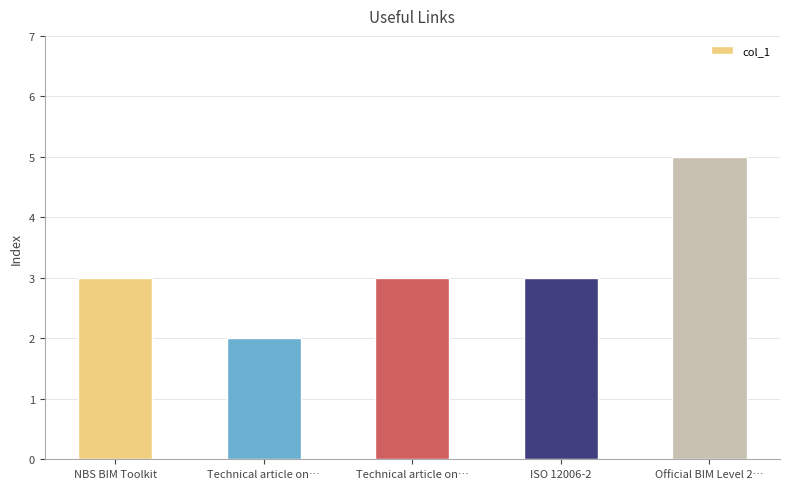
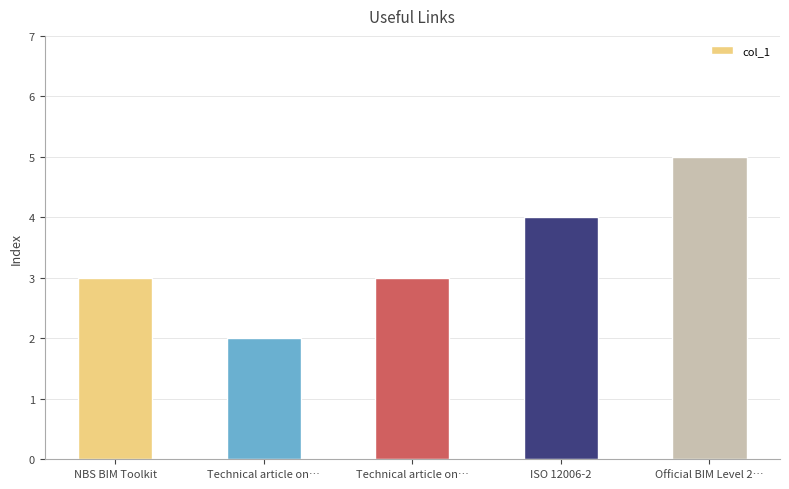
ISO 12006-2: 3 -> 4
